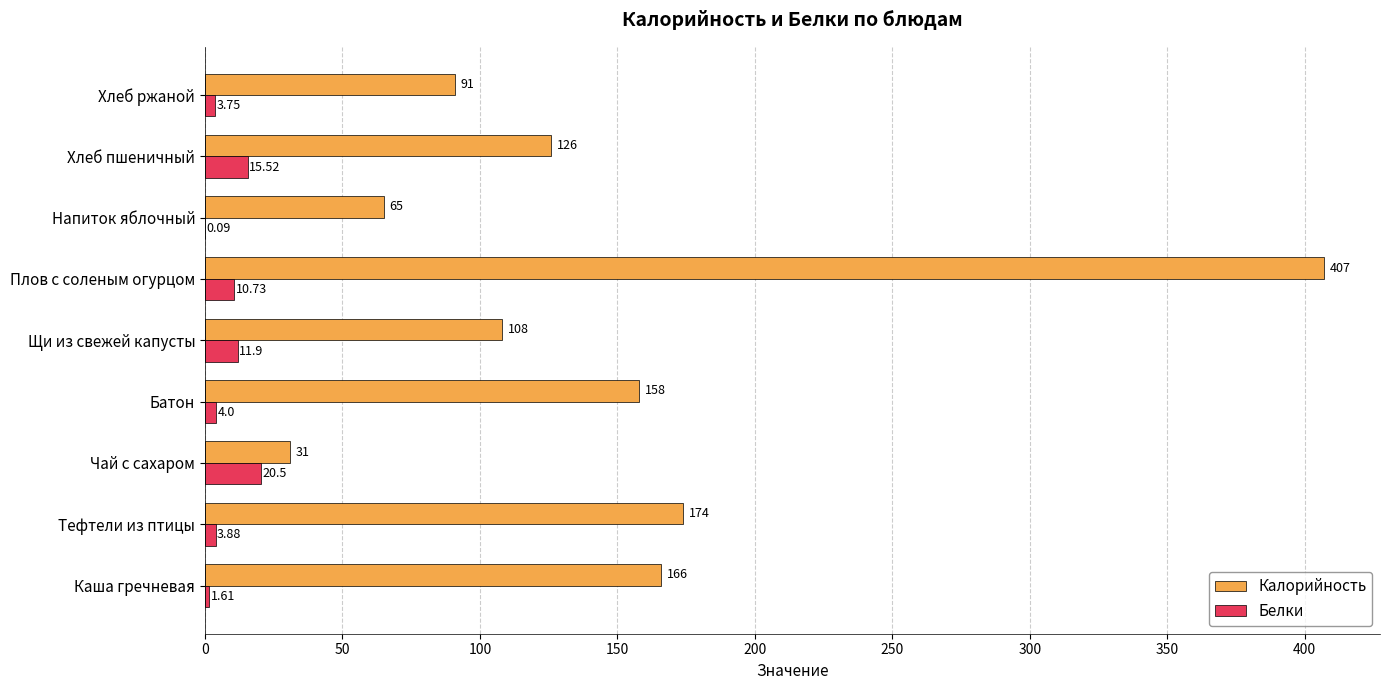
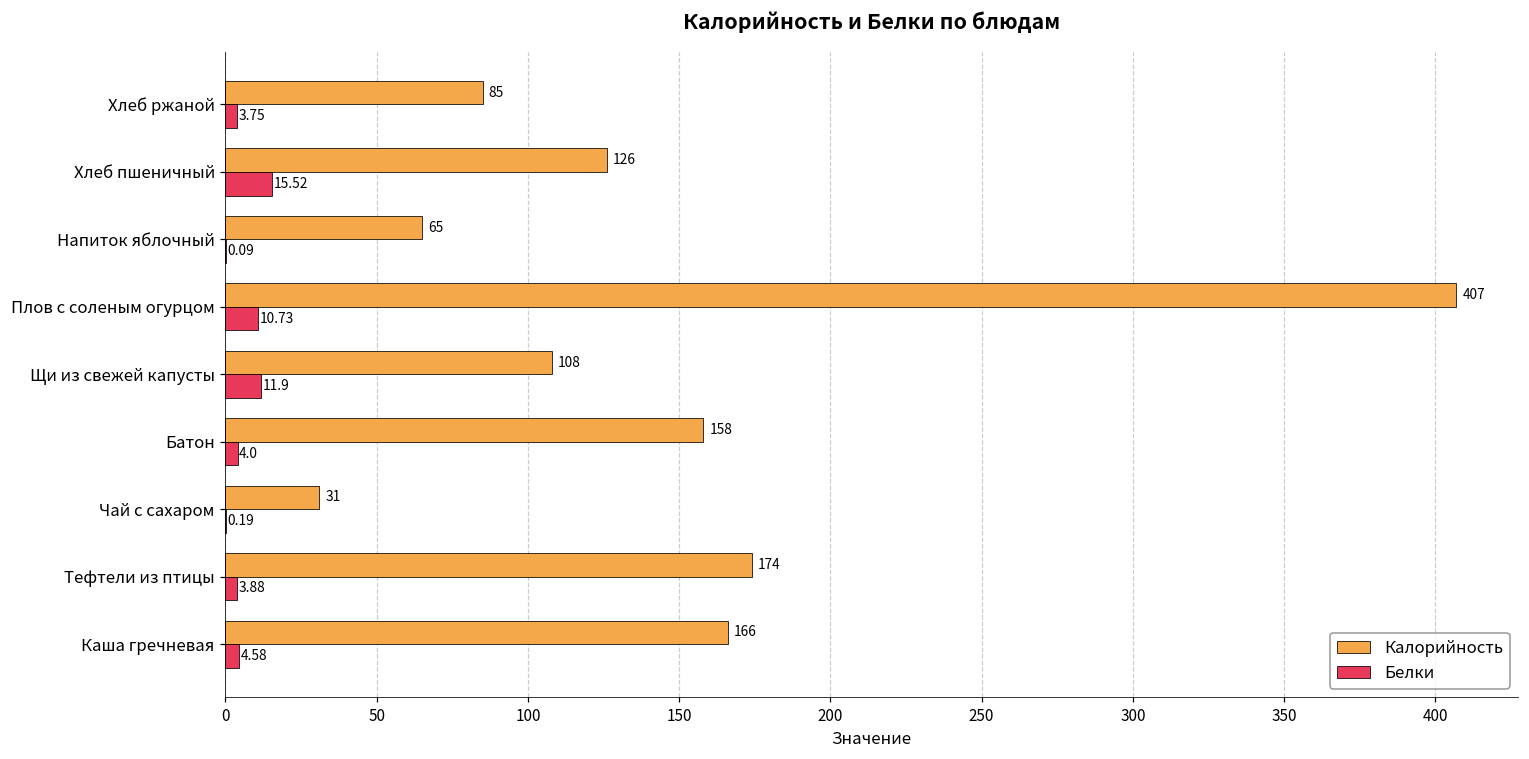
Калорийность, Хлеб ржаной: 91 -> 85
Белки, Чай с сахаром: 20.5 -> 0.19
Белки, Каша гречневая: 1.61 -> 4.58
